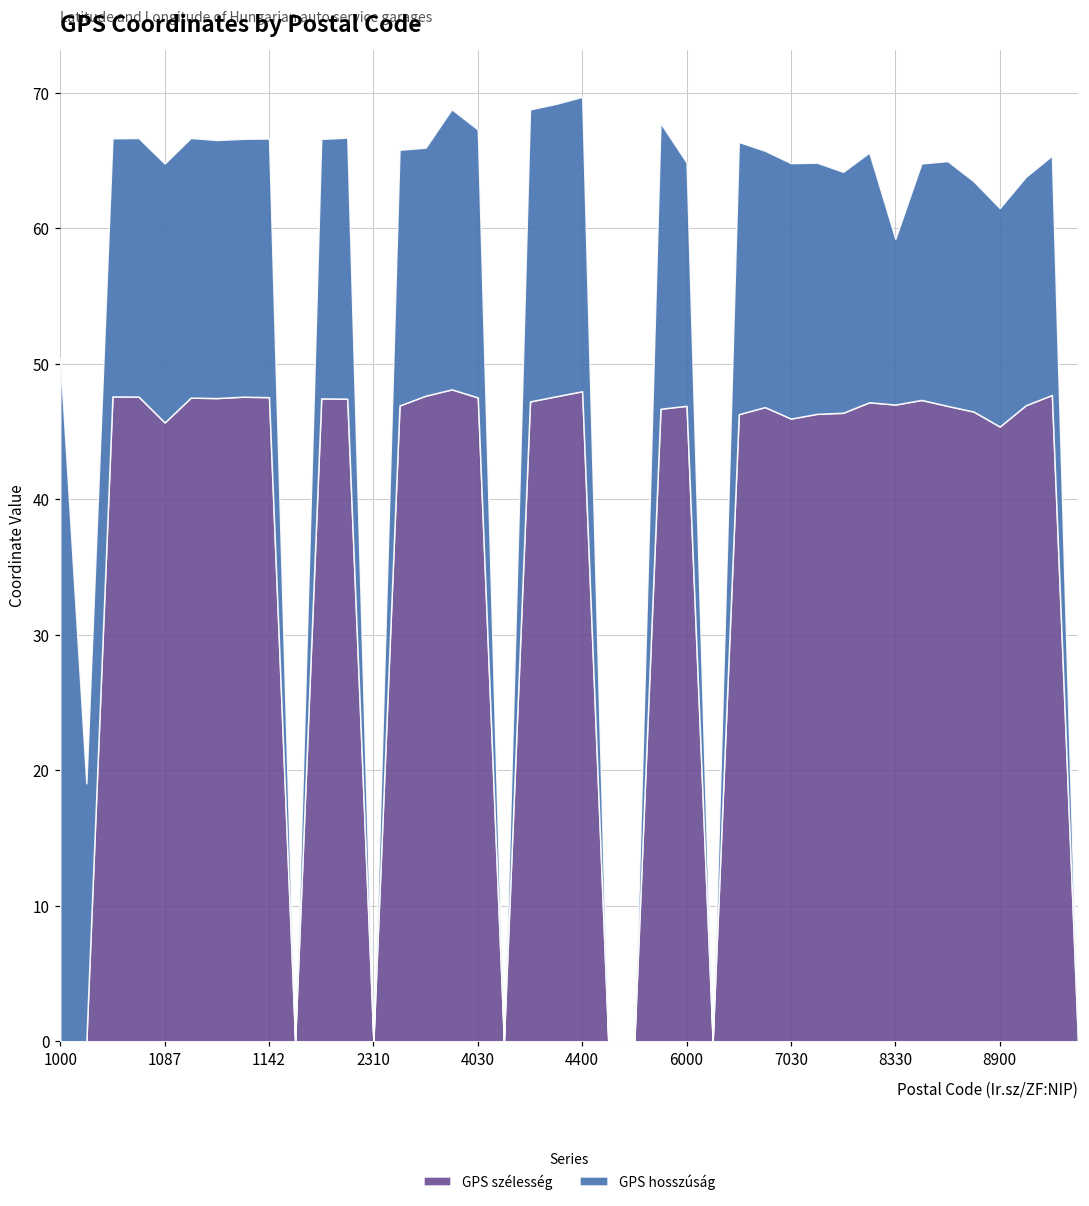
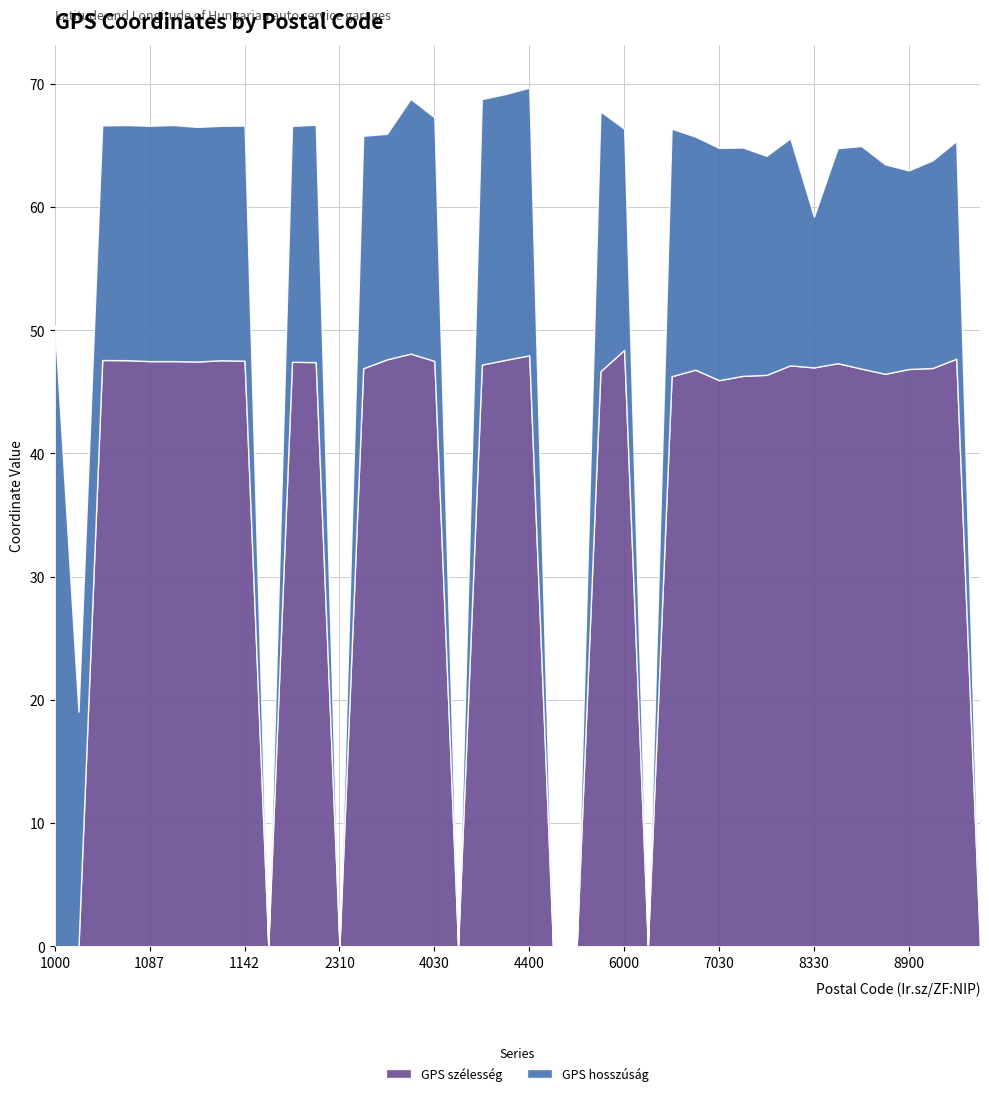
GPS szélesség, 1087: 45.7 -> 47.5
GPS szélesség, 6000: 46.9 -> 48.4
GPS szélesség, 8900: 45.4 -> 46.9
